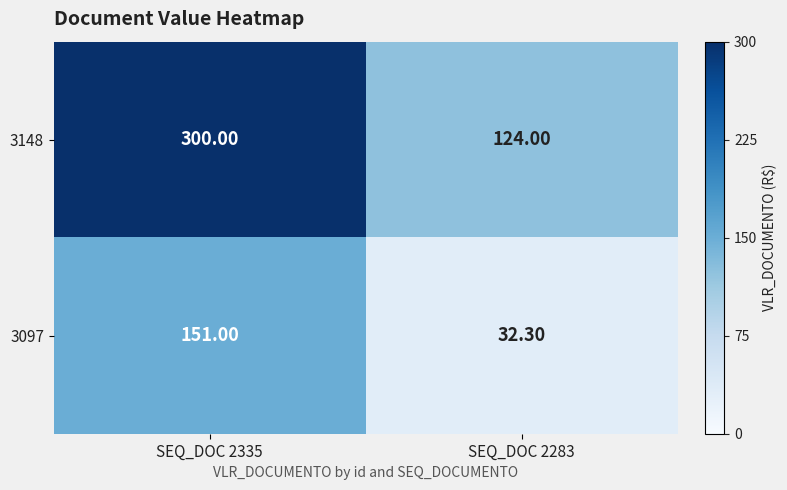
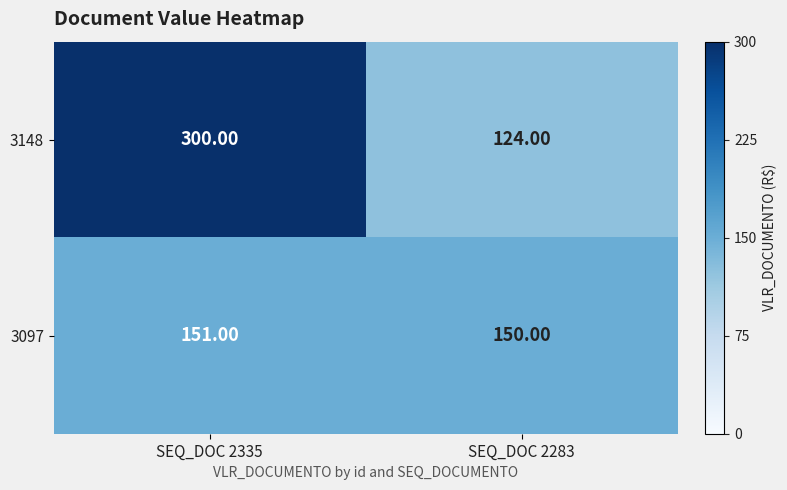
3097, SEQ_DOC 2283: 32.30 -> 150.00
